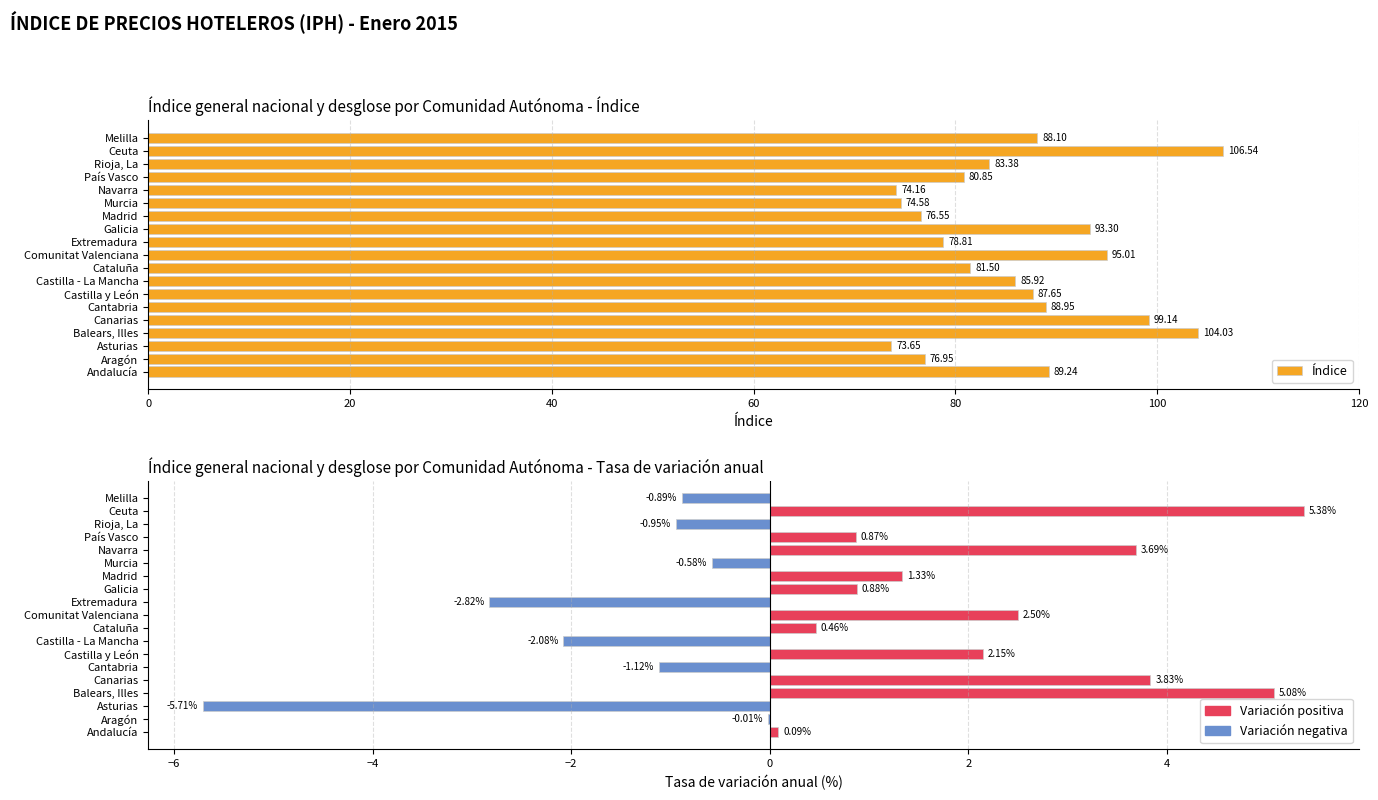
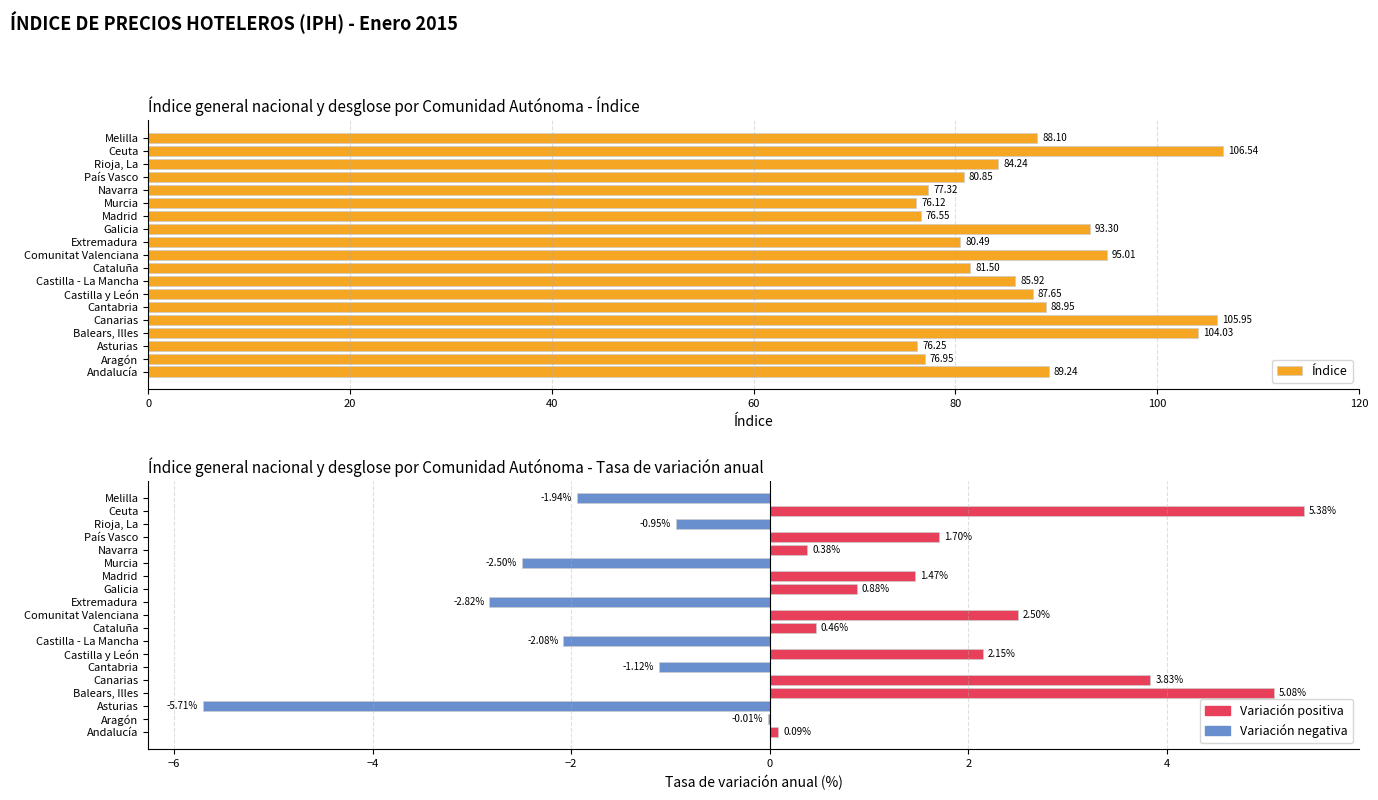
Índice general nacional y desglose por Comunidad Autónoma - Índice, Rioja, La: 83.38 -> 84.24
Índice general nacional y desglose por Comunidad Autónoma - Índice, Navarra: 74.16 -> 77.32
Índice general nacional y desglose por Comunidad Autónoma - Índice, Murcia: 74.58 -> 76.12
Índice general nacional y desglose por Comunidad Autónoma - Índice, Extremadura: 78.81 -> 80.49
Índice general nacional y desglose por Comunidad Autónoma - Índice, Canarias: 99.14 -> 105.95
Índice general nacional y desglose por Comunidad Autónoma - Índice, Asturias: 73.65 -> 76.25
Índice general nacional y desglose por Comunidad Autónoma - Tasa de variación anual, Melilla: -0.89% -> -1.94%
Índice general nacional y desglose por Comunidad Autónoma - Tasa de variación anual, País Vasco: 0.87% -> 1.70%
Índice general nacional y desglose por Comunidad Autónoma - Tasa de variación anual, Navarra: 3.69% -> 0.38%
Índice general nacional y desglose por Comunidad Autónoma - Tasa de variación anual, Murcia: -0.58% -> -2.50%
Índice general nacional y desglose por Comunidad Autónoma - Tasa de variación anual, Madrid: 1.33% -> 1.47%
